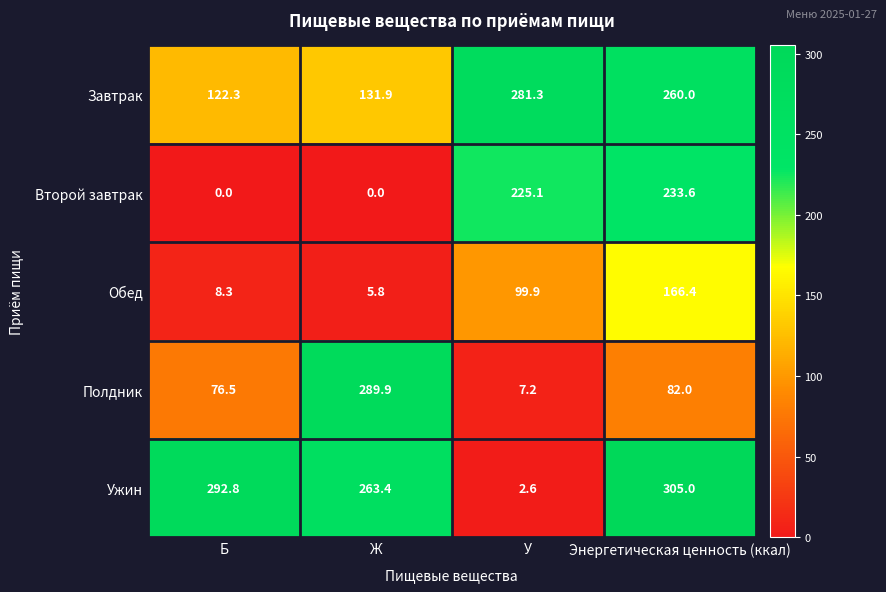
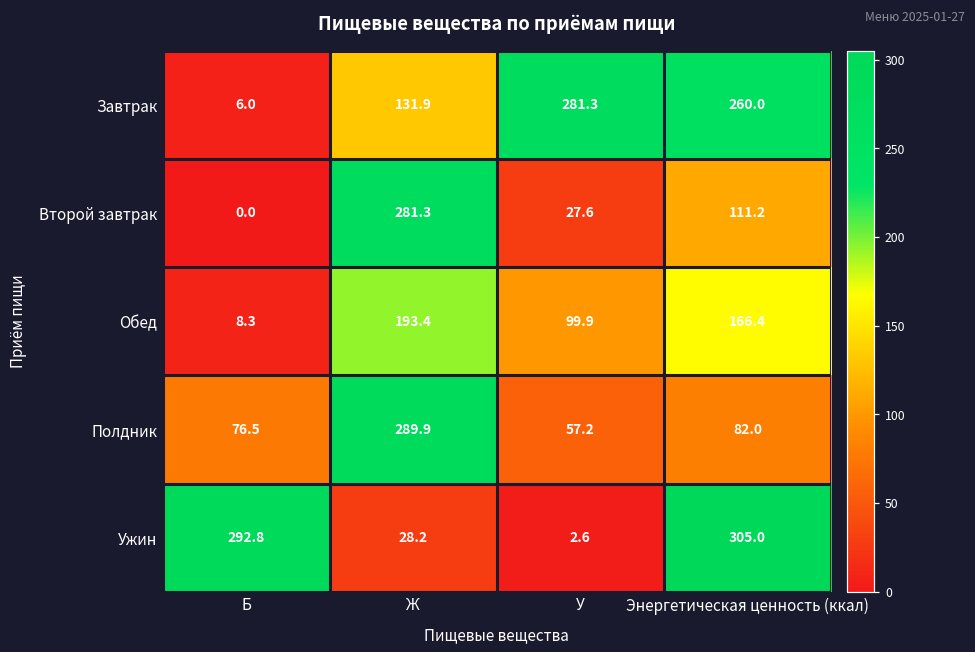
Завтрак, Б: 122.3 -> 6.0
Второй завтрак, Ж: 0.0 -> 281.3
Второй завтрак, У: 225.1 -> 27.6
Второй завтрак, Энергетическая ценность (ккал): 233.6 -> 111.2
Обед, Ж: 5.8 -> 193.4
Полдник, У: 7.2 -> 57.2
Ужин, Ж: 263.4 -> 28.2
